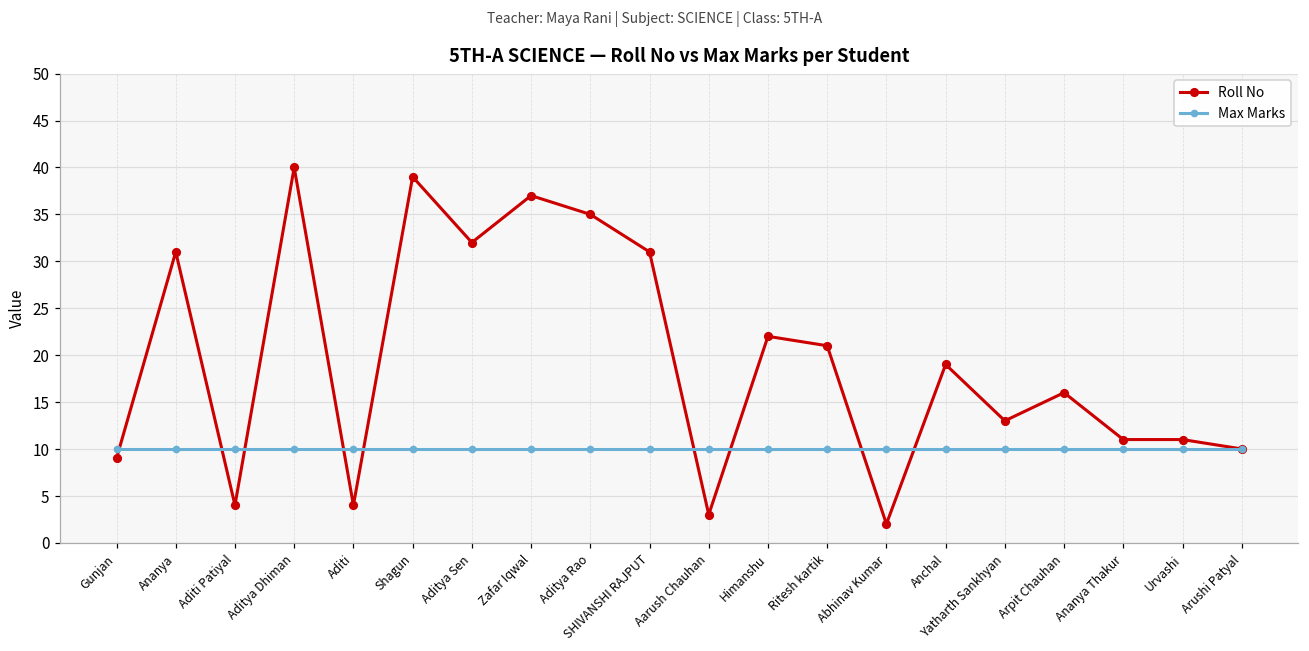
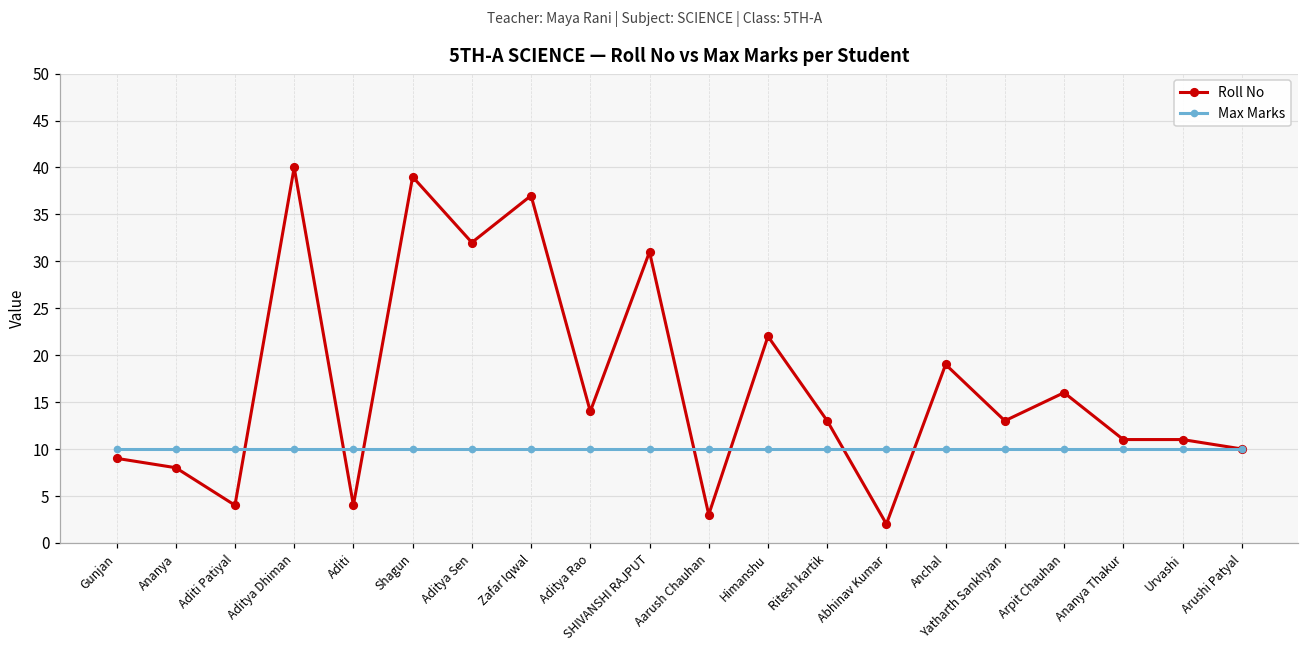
Roll No, Ananya: 31 -> 8
Roll No, Aditya Rao: 35 -> 14
Roll No, Ritesh kartik: 21 -> 13
